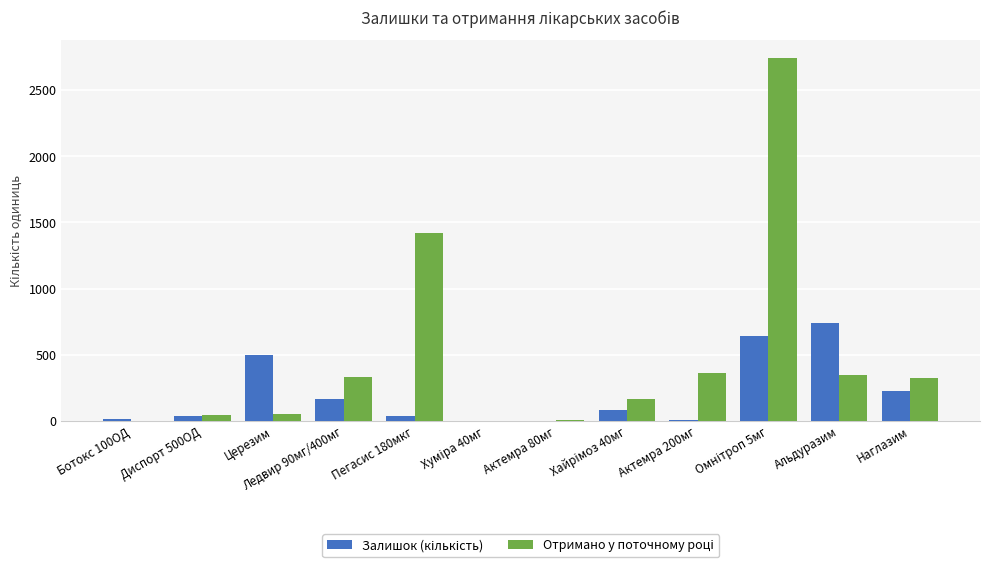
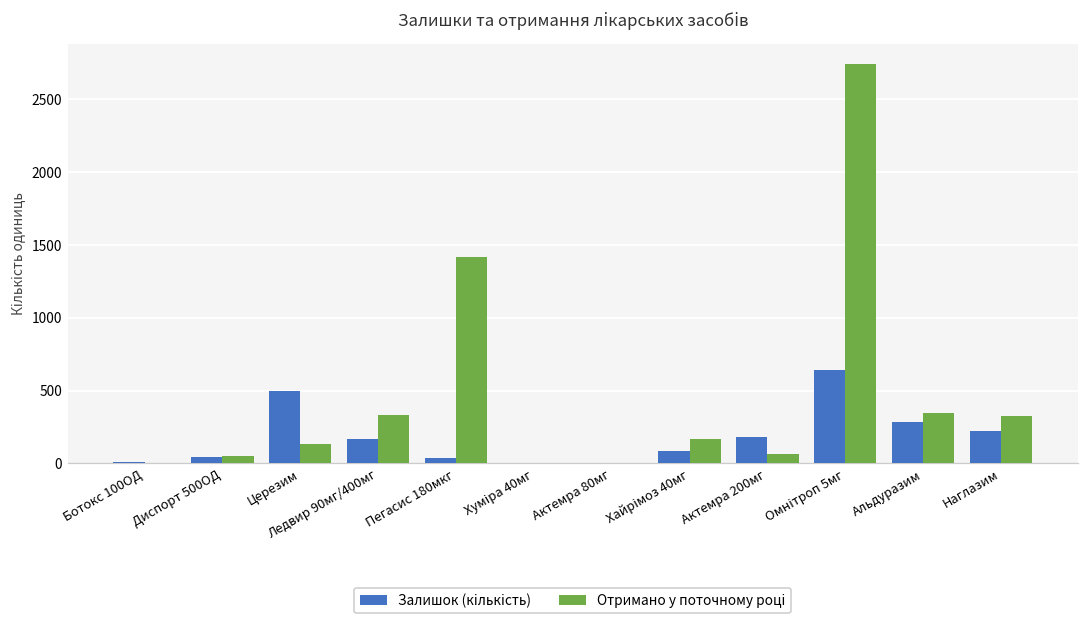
Отримано у поточному році, Церезим: 50 -> 130
Залишок (кількість), Актемра 200мг: 10 -> 180
Отримано у поточному році, Актемра 200мг: 370 -> 60
Залишок (кількість), Альдуразим: 740 -> 280
